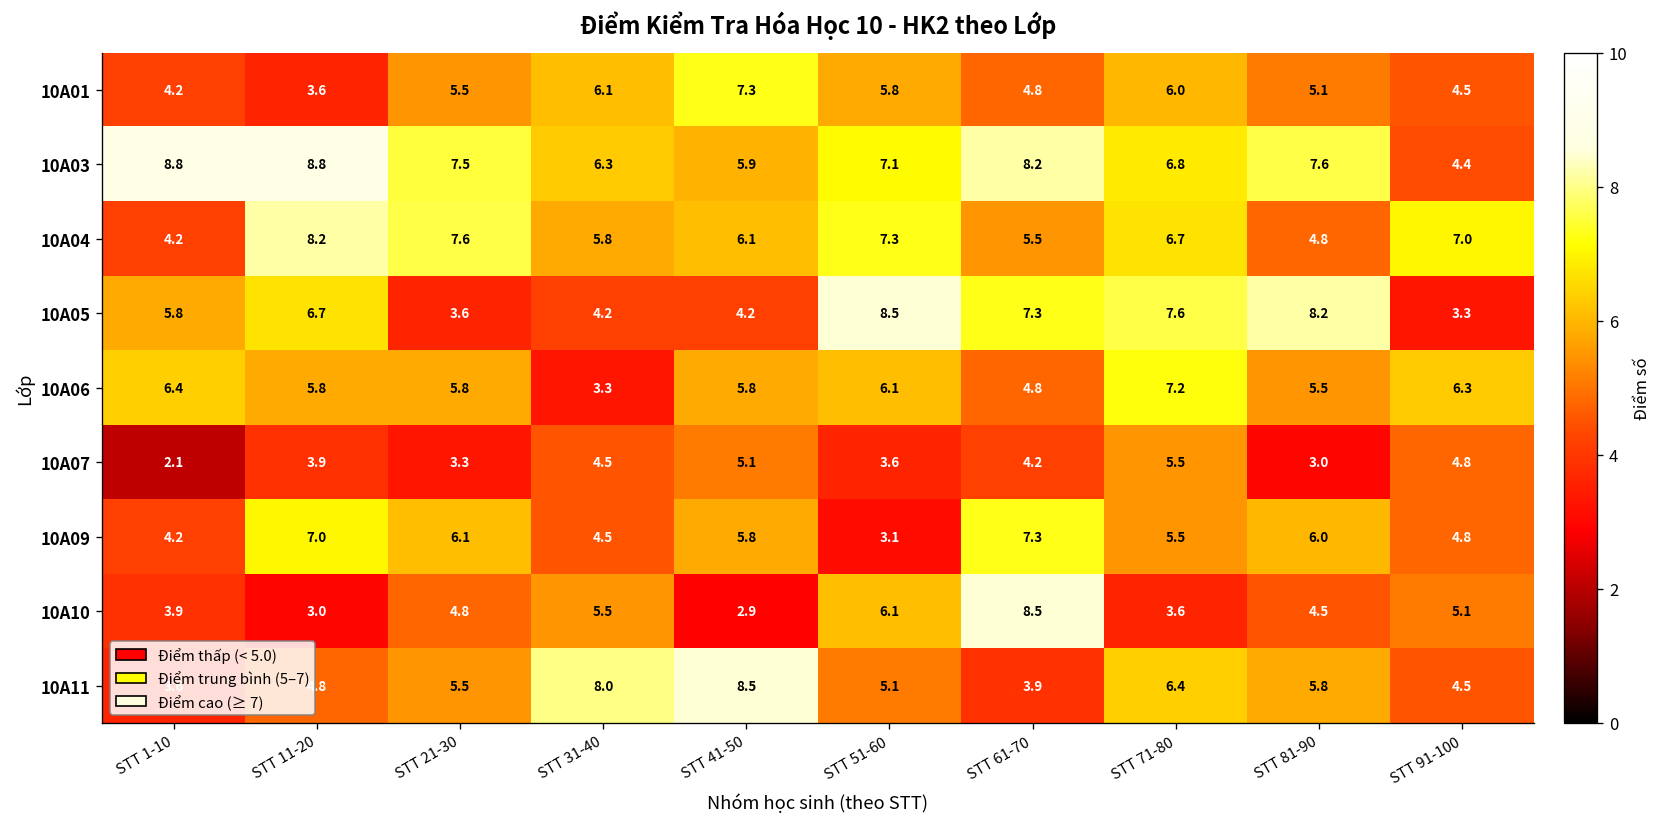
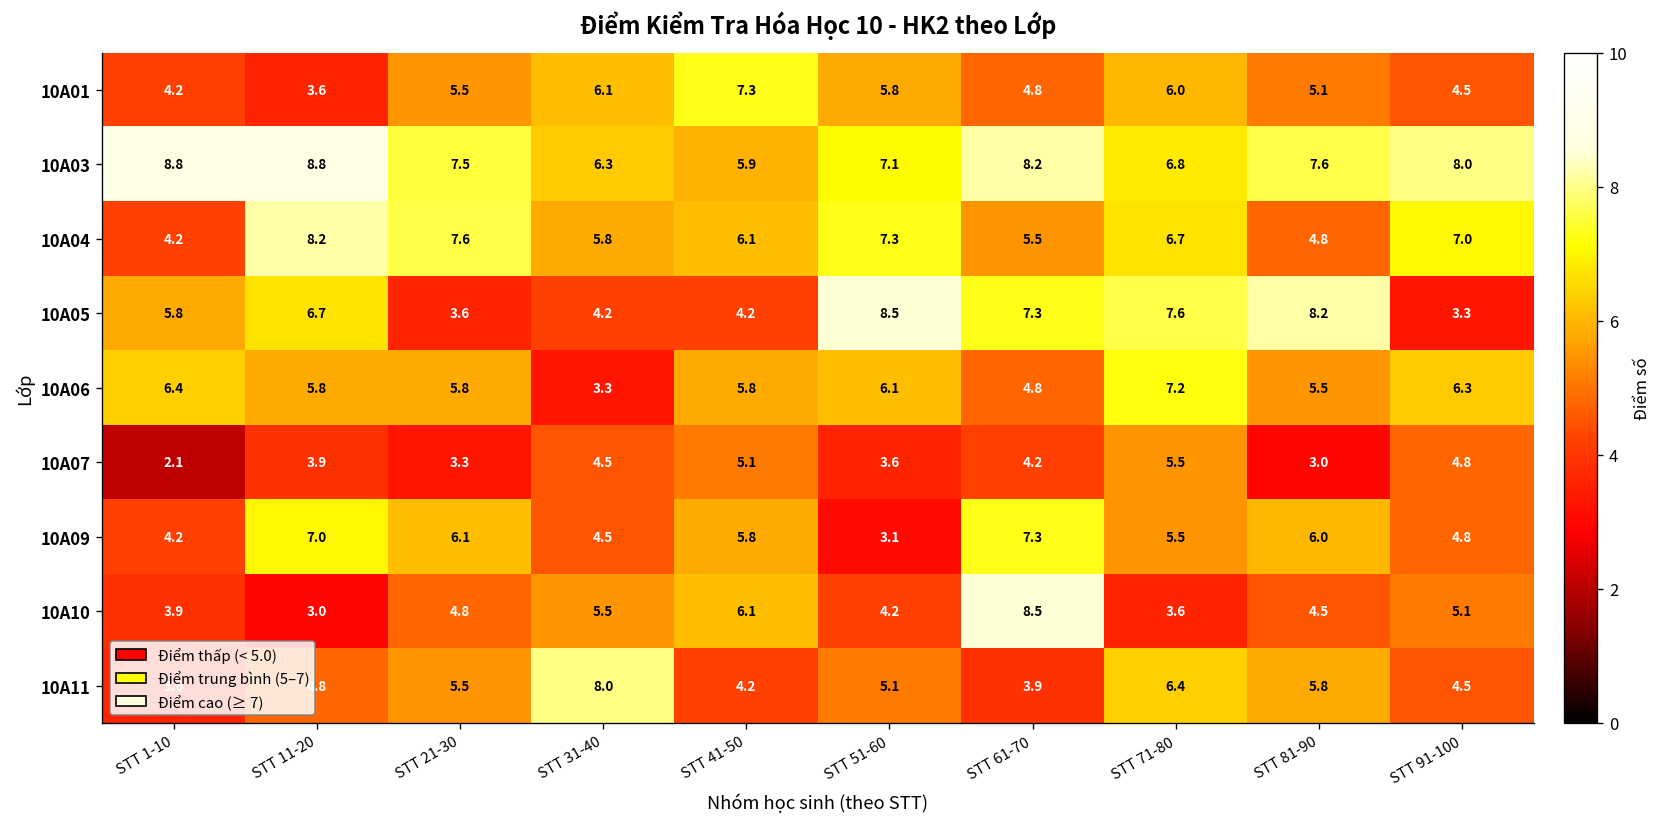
10A03, STT 91-100: 4.4 -> 8.0
10A10, STT 41-50: 2.9 -> 6.1
10A10, STT 51-60: 6.1 -> 4.2
10A11, STT 41-50: 8.5 -> 4.2
